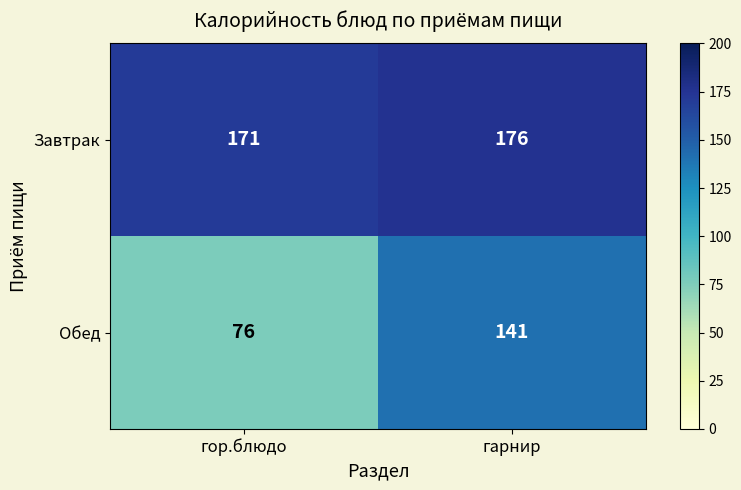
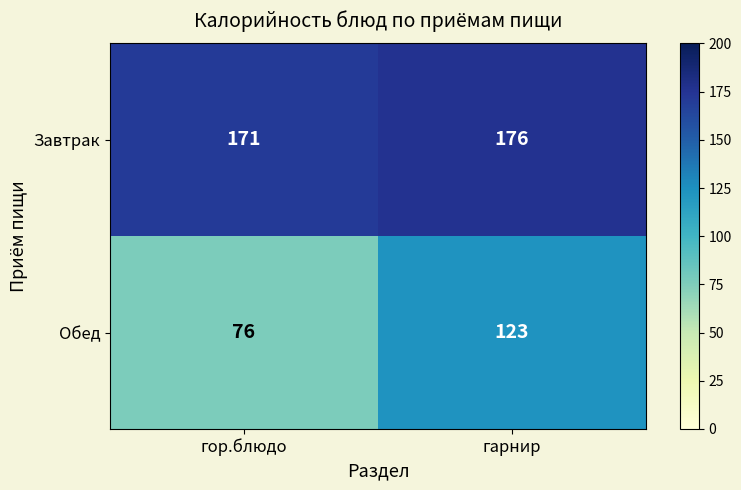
Обед, гарнир: 141 -> 123
